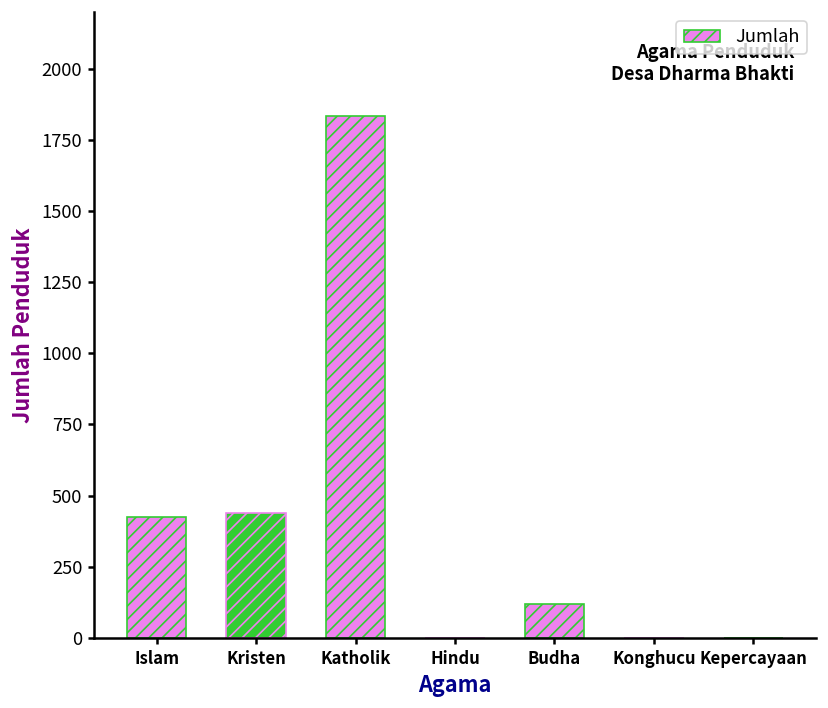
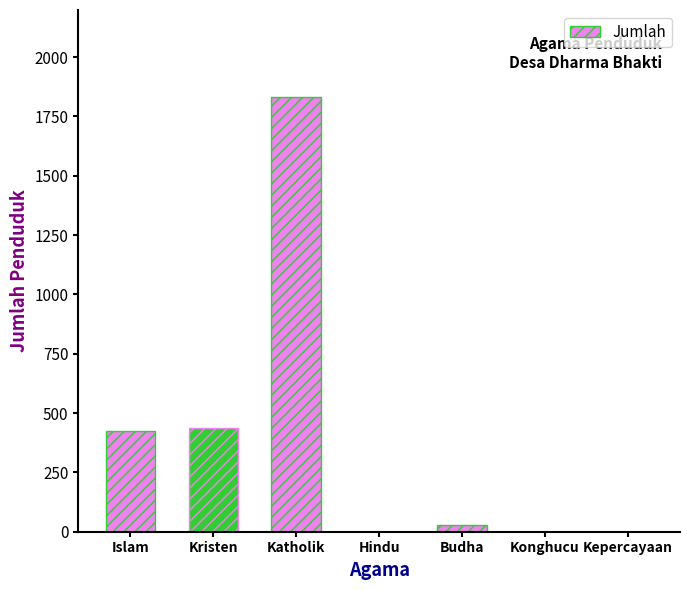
Budha: 120 -> 30
